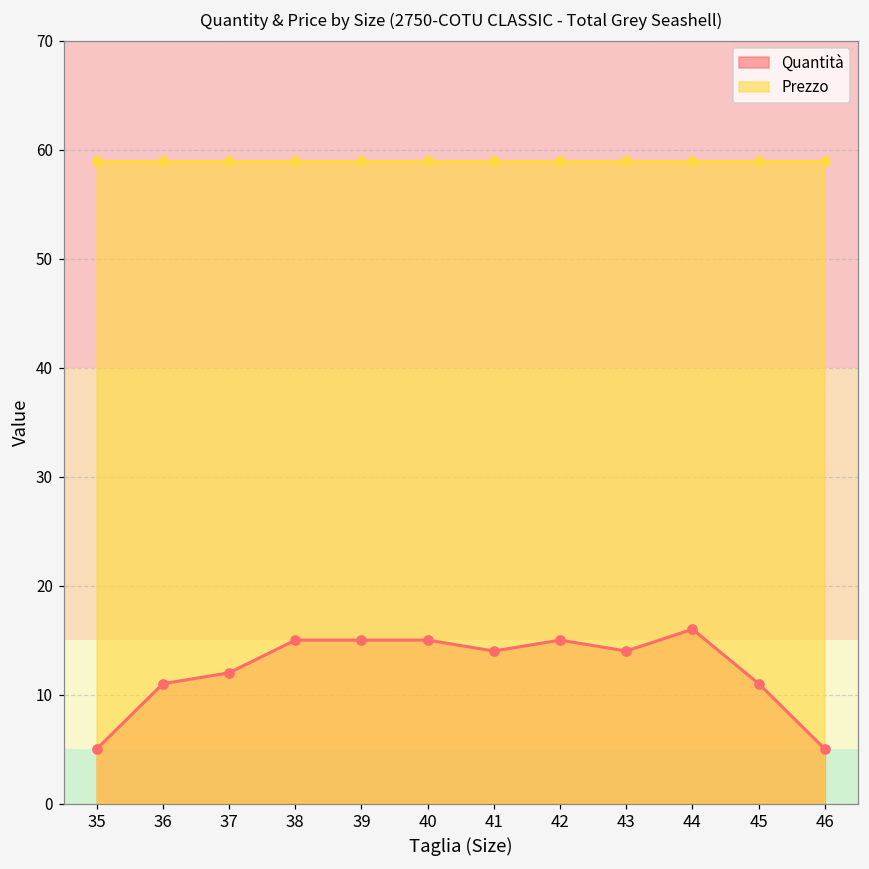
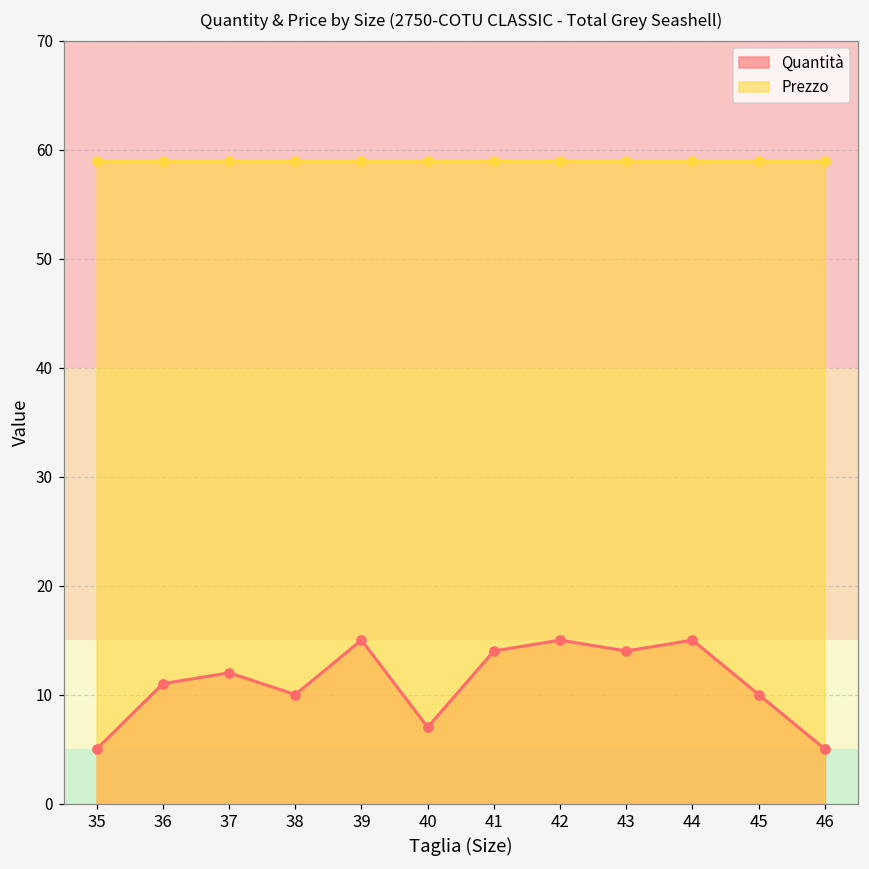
Quantità, 38: 15 -> 10
Quantità, 40: 15 -> 7
Quantità, 44: 16 -> 15
Quantità, 45: 11 -> 10
